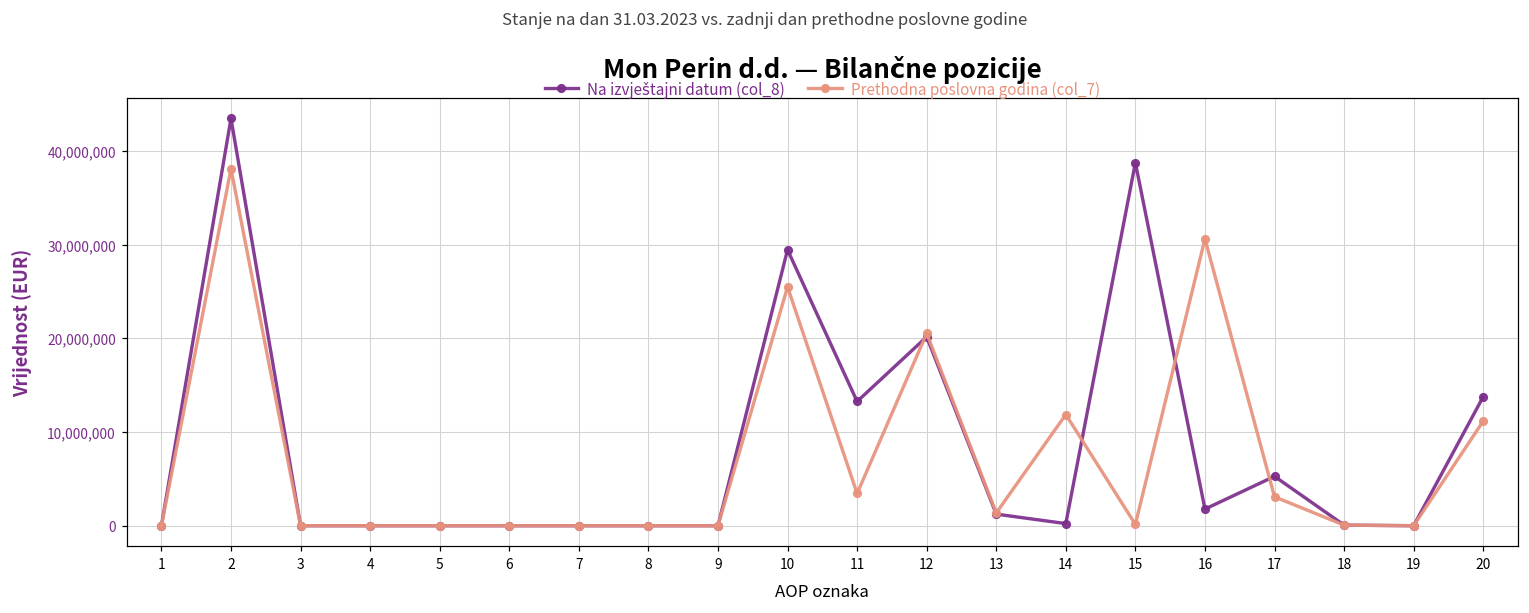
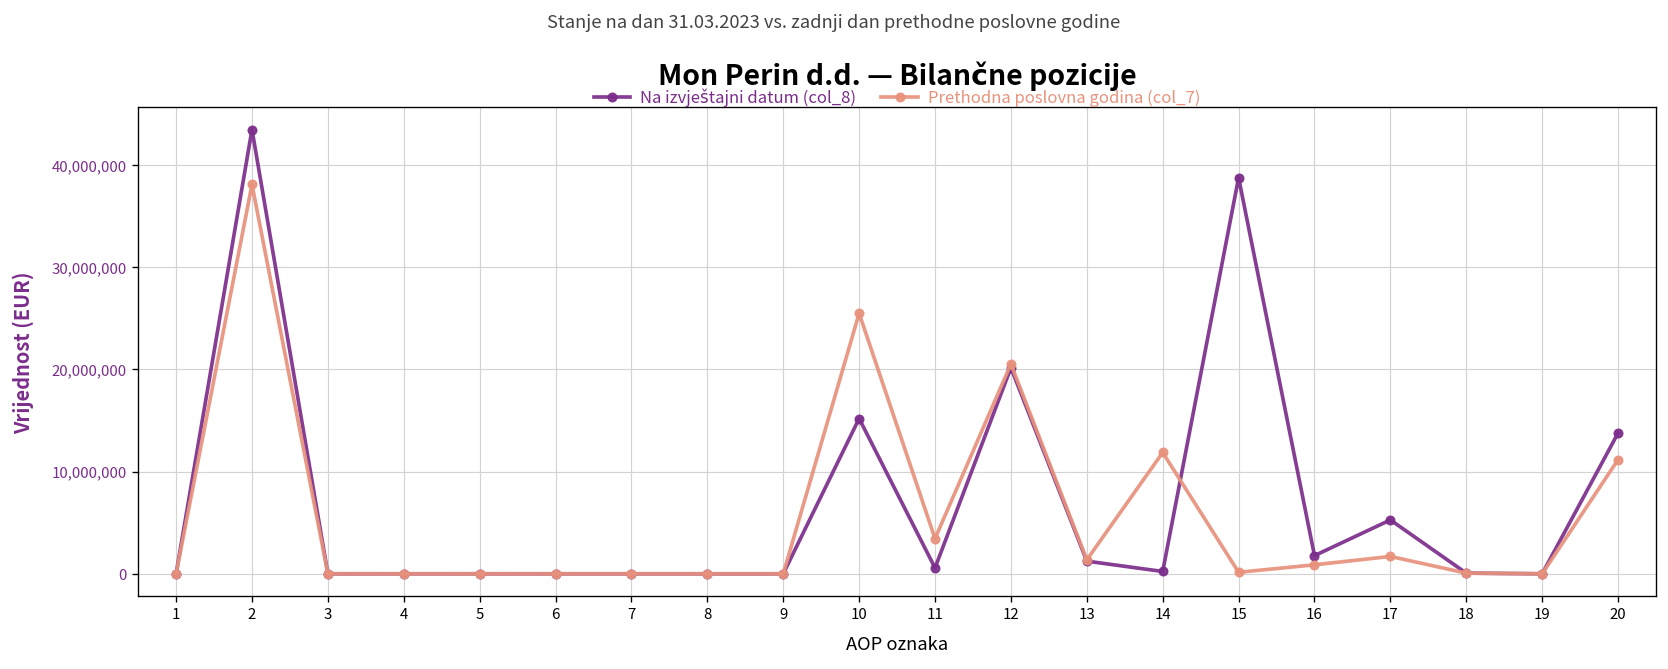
Na izvještajni datum (col_8), 10: 29,000,000 -> 15,000,000
Na izvještajni datum (col_8), 11: 13,000,000 -> 1,000,000
Prethodna poslovna godina (col_7), 16: 31,000,000 -> 1,000,000
Prethodna poslovna godina (col_7), 17: 3,000,000 -> 2,000,000
